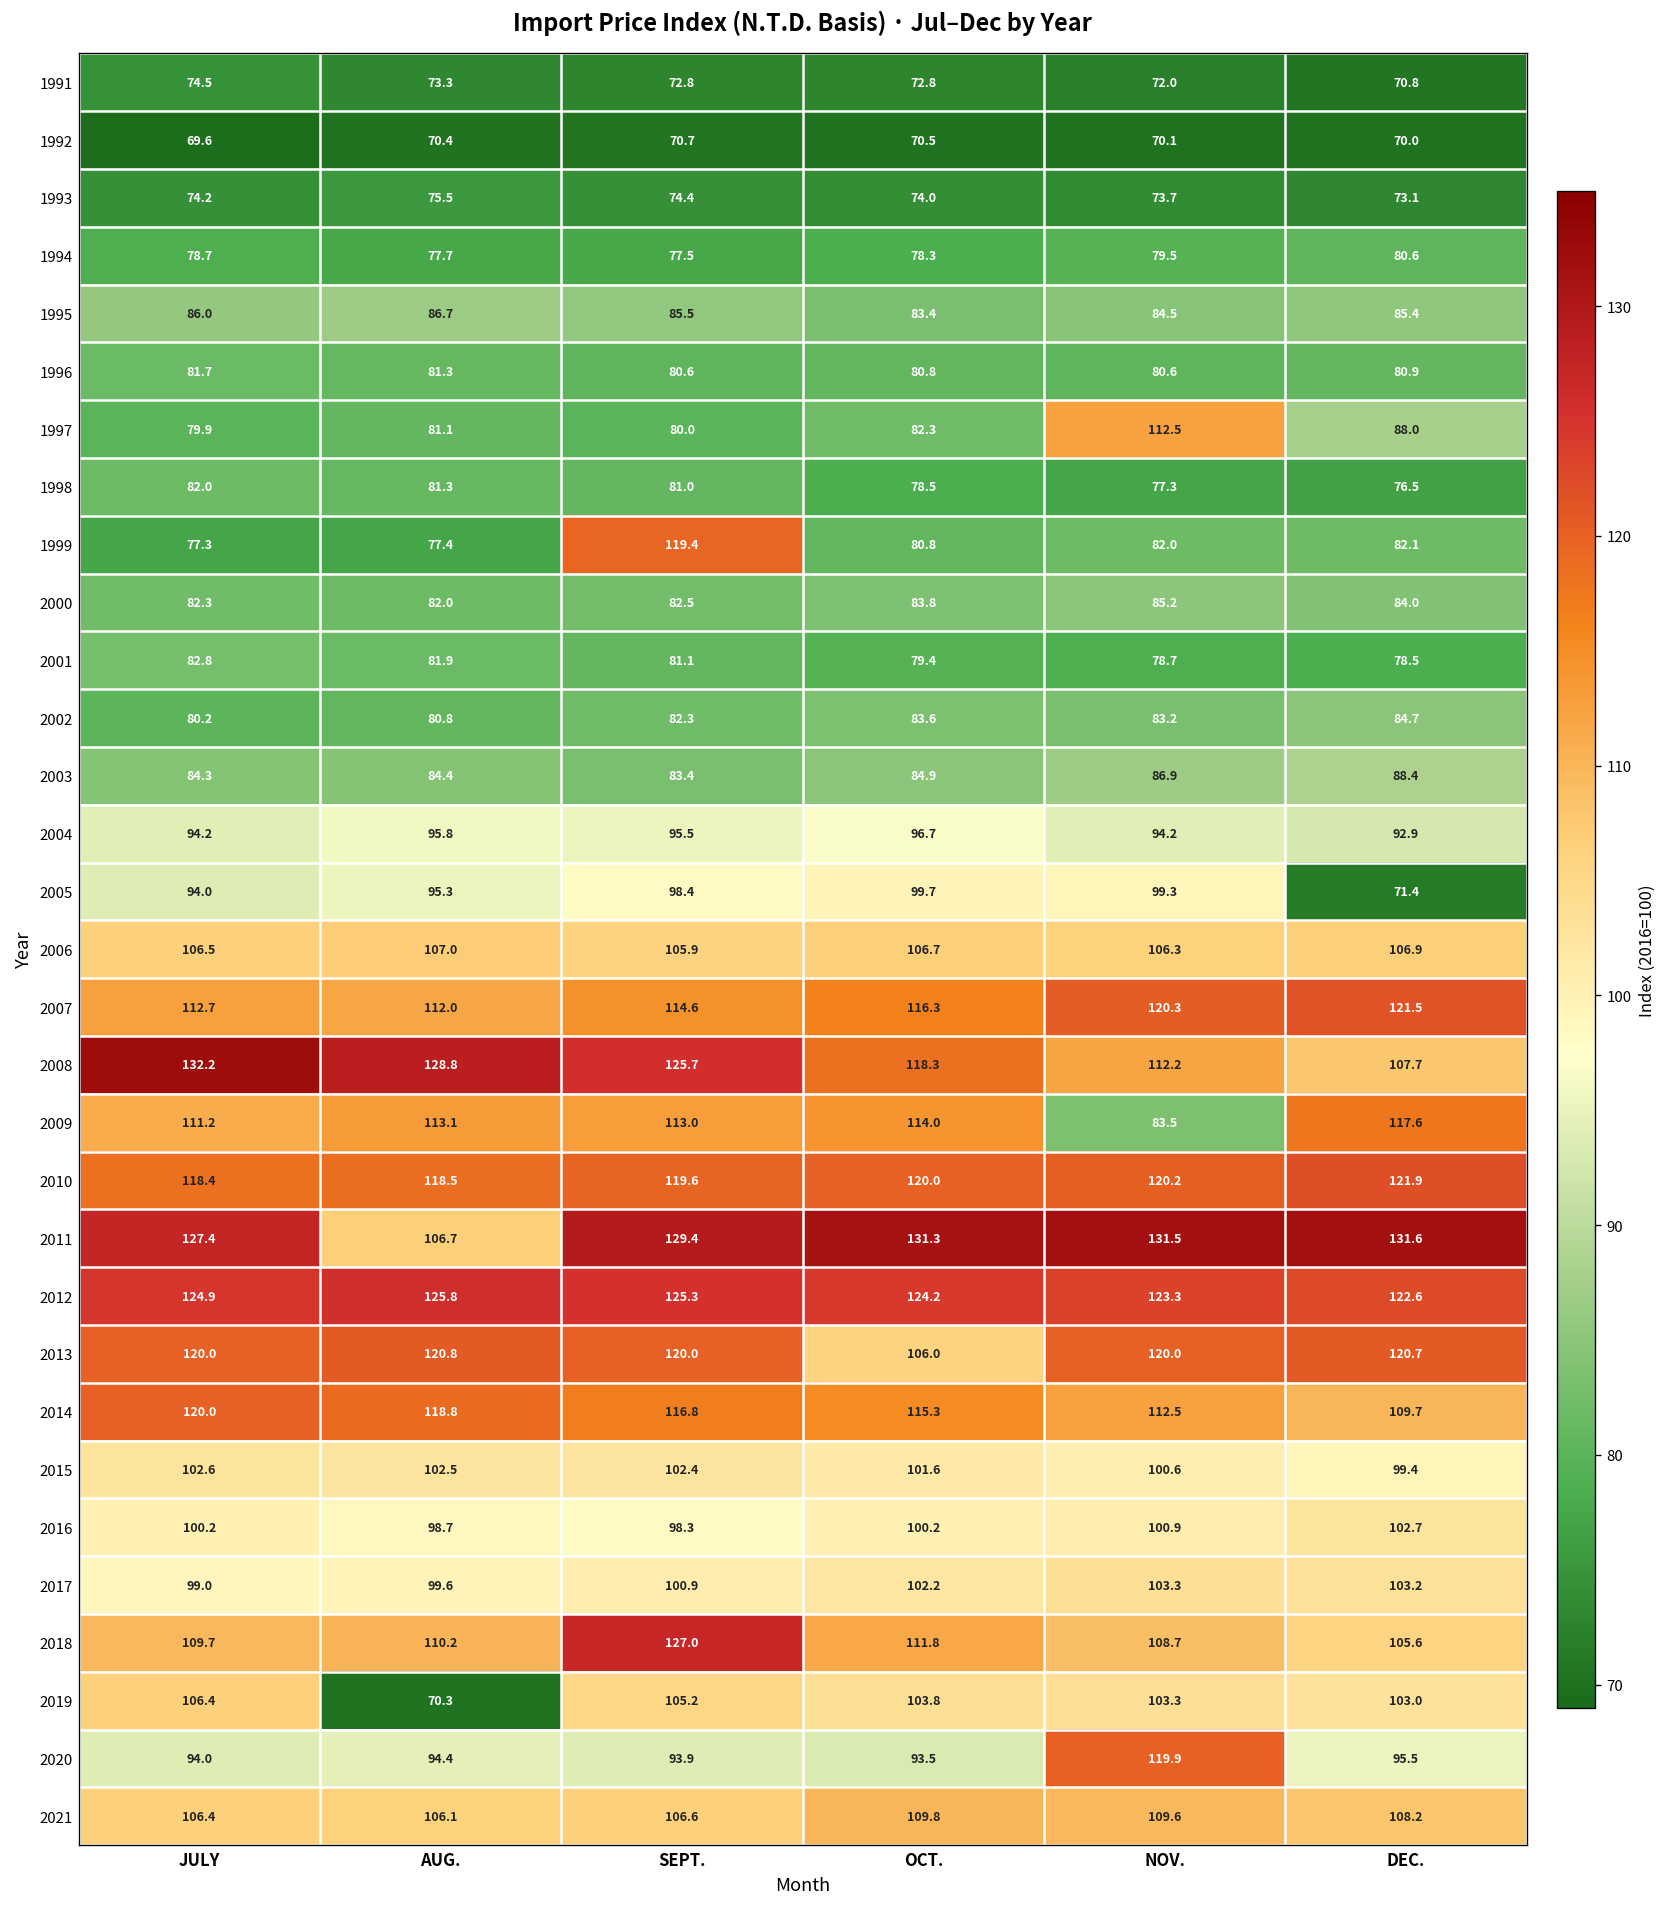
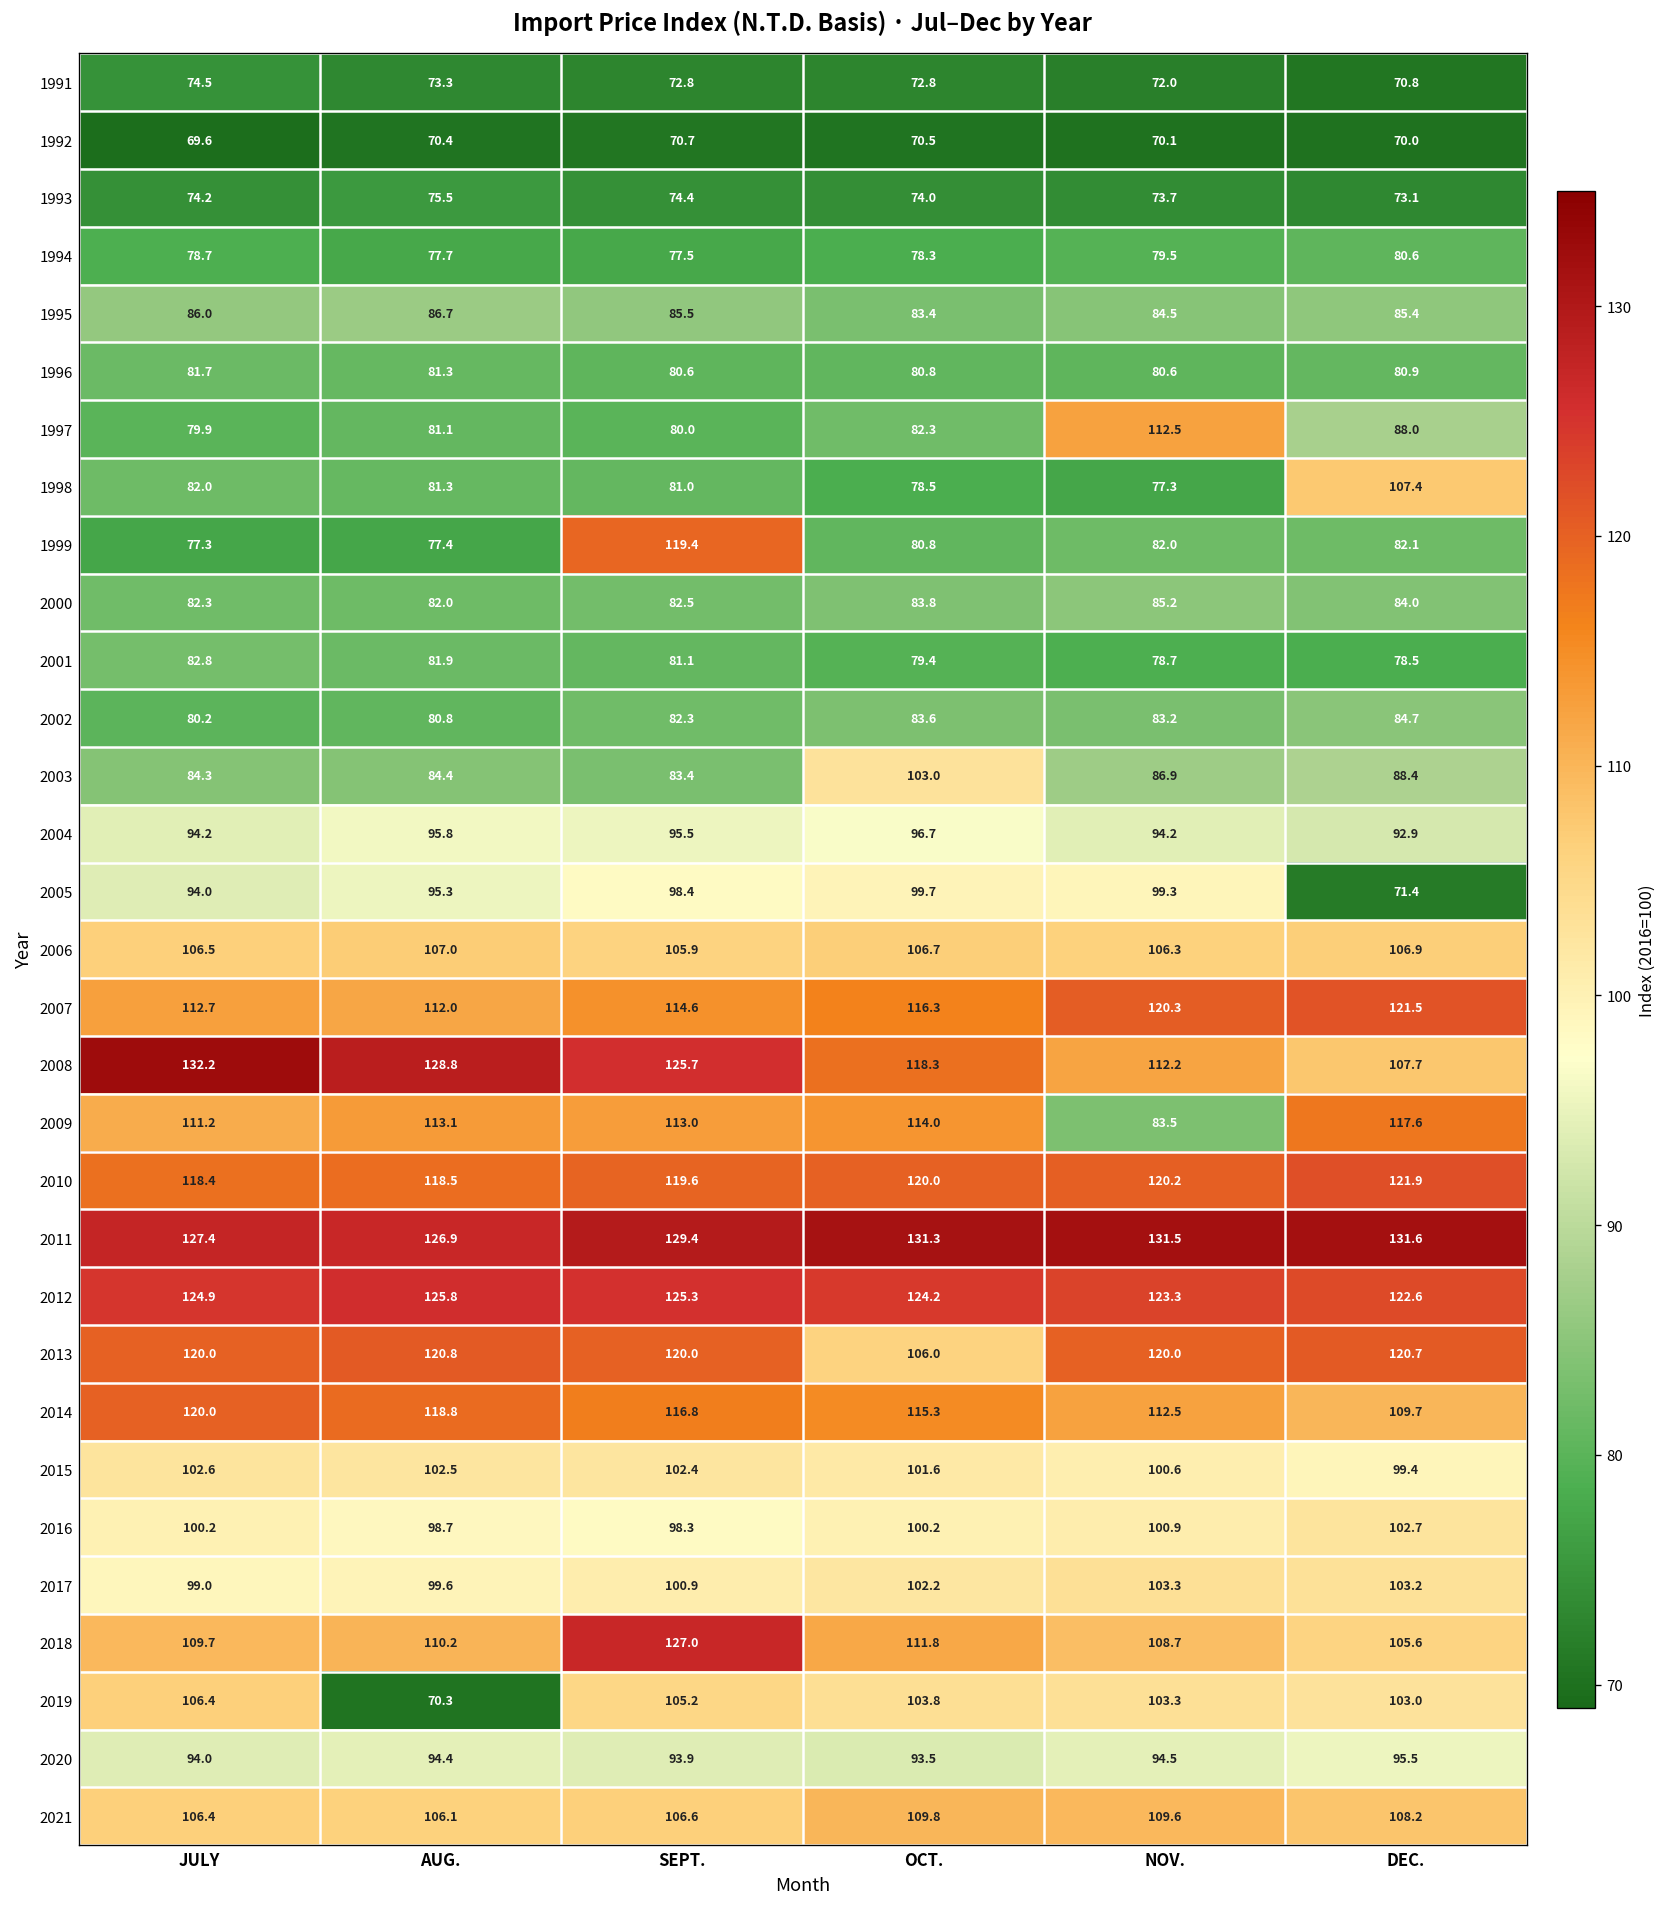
1998, DEC.: 76.5 -> 107.4
2003, OCT.: 84.9 -> 103.0
2011, AUG.: 106.7 -> 126.9
2020, NOV.: 119.9 -> 94.5
